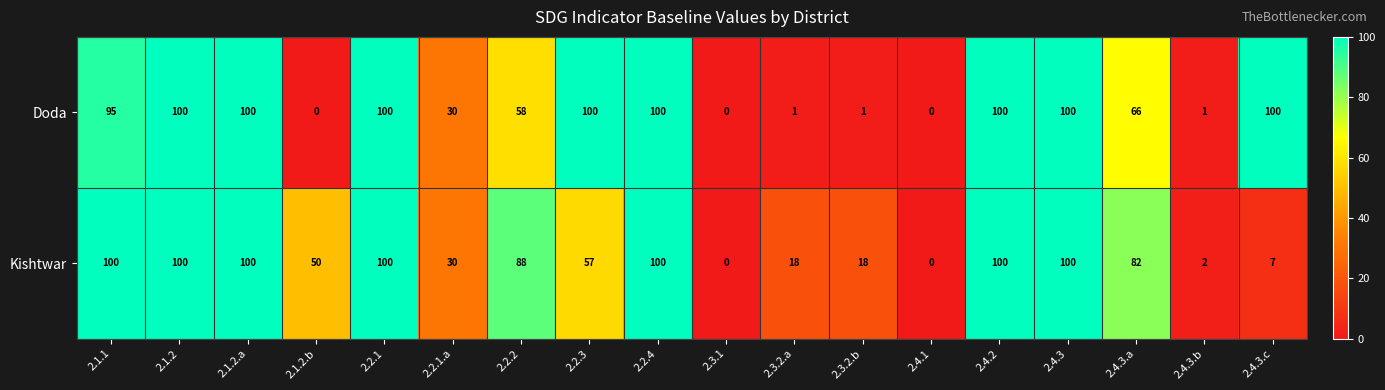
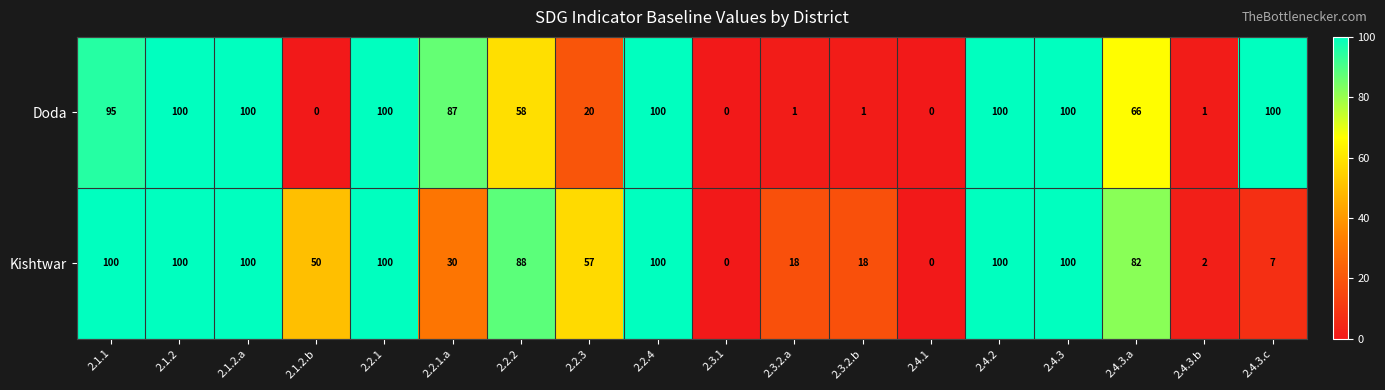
Doda, 2.2.1.a: 30 -> 87
Doda, 2.2.3: 100 -> 20
